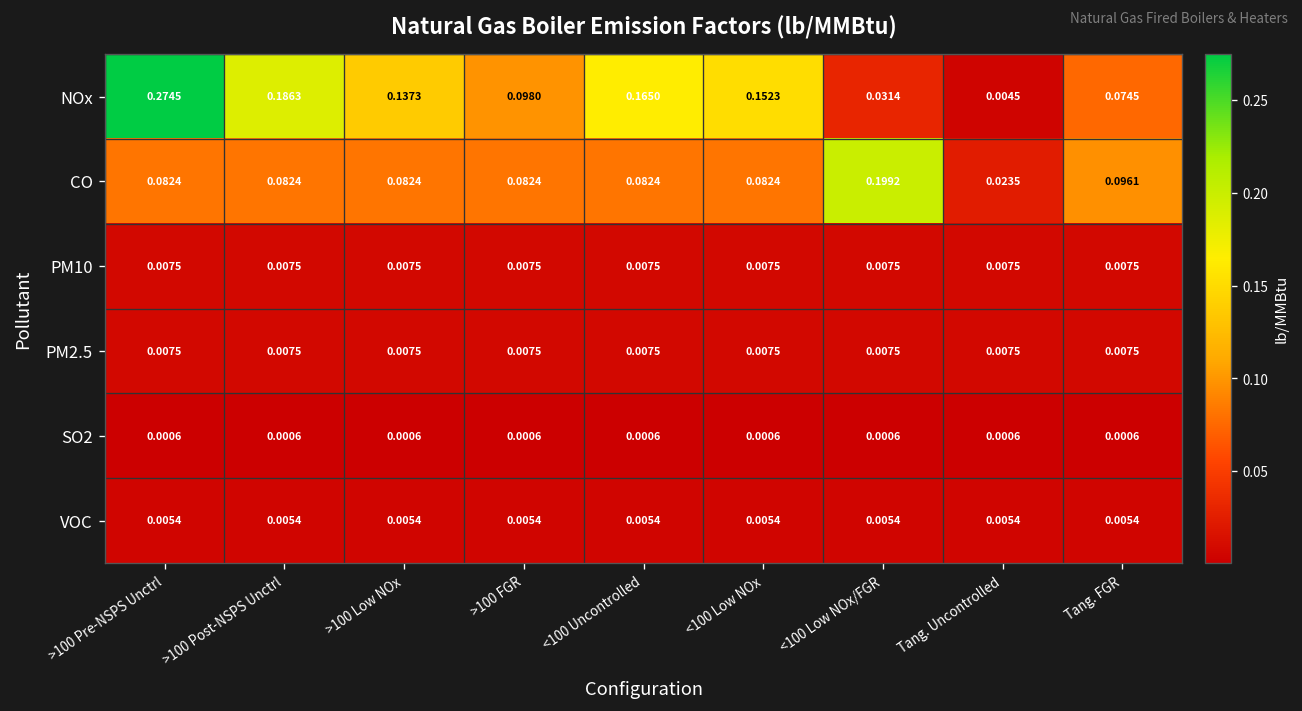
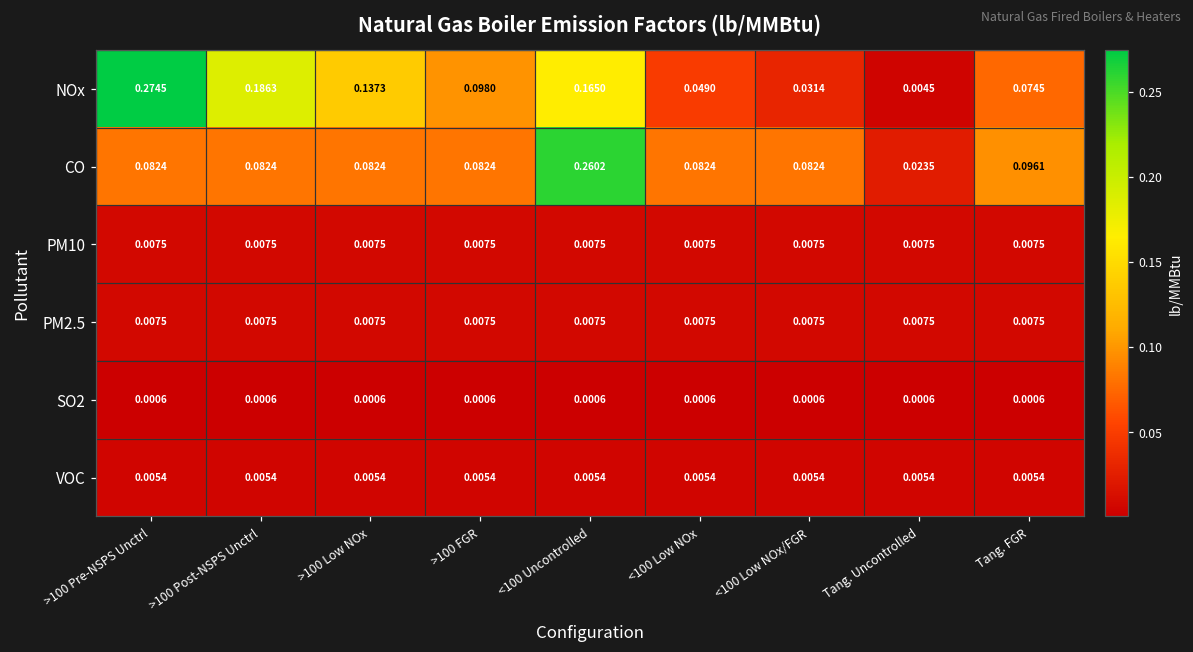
NOx, <100 Low NOx: 0.1523 -> 0.0490
CO, <100 Uncontrolled: 0.0824 -> 0.2602
CO, <100 Low NOx/FGR: 0.1992 -> 0.0824
